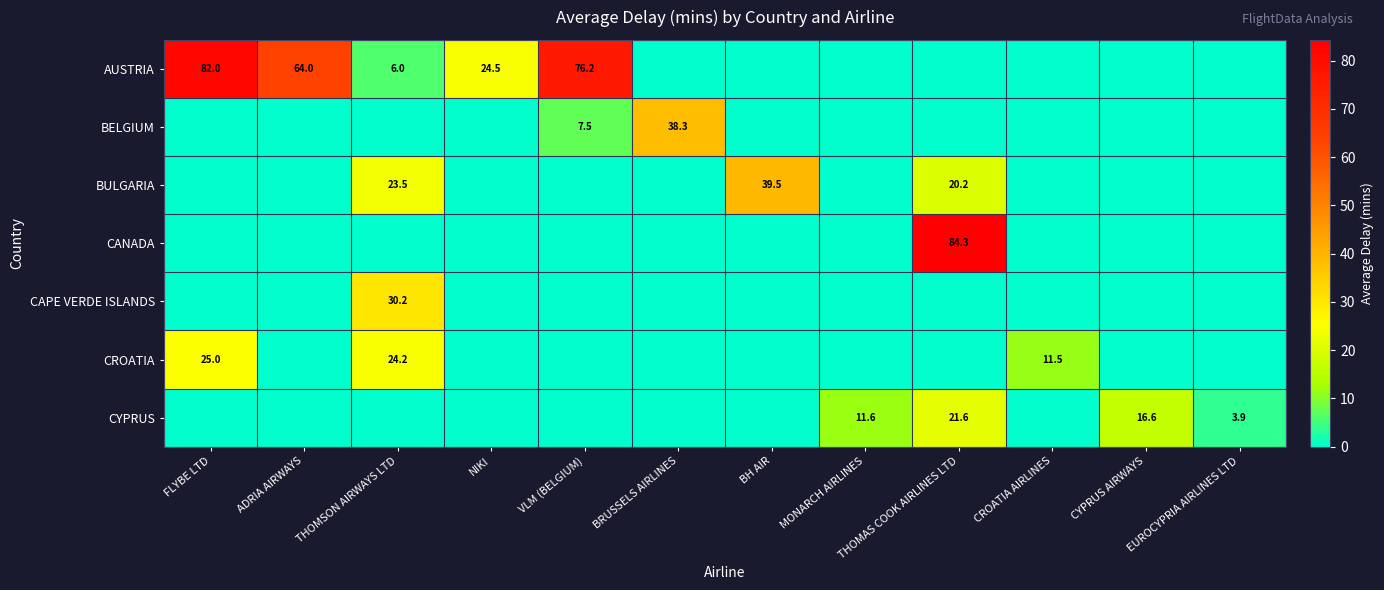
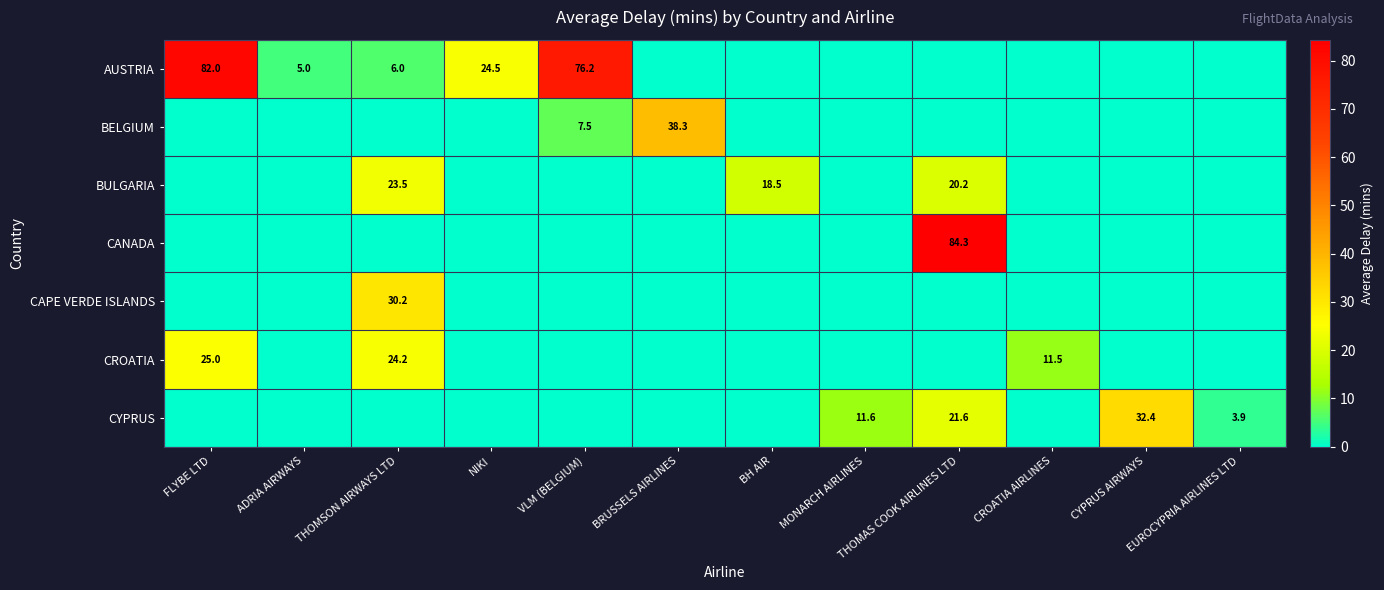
AUSTRIA, ADRIA AIRWAYS: 64.0 -> 5.0
BULGARIA, BH AIR: 39.5 -> 18.5
CYPRUS, CYPRUS AIRWAYS: 16.6 -> 32.4
